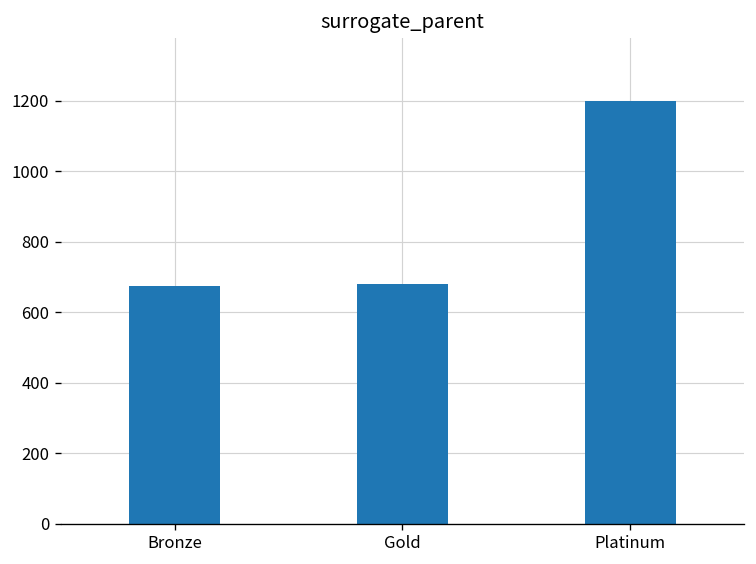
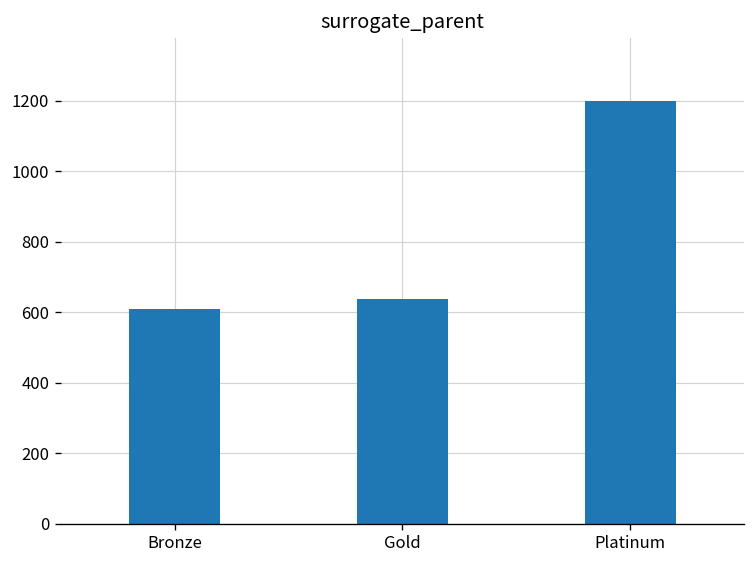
Bronze: 680 -> 610
Gold: 680 -> 640
